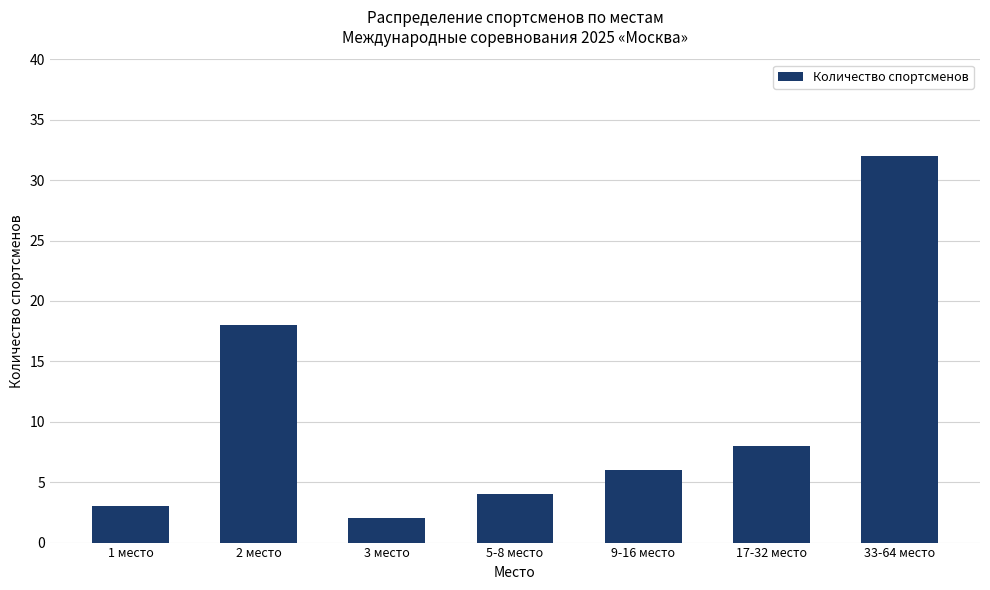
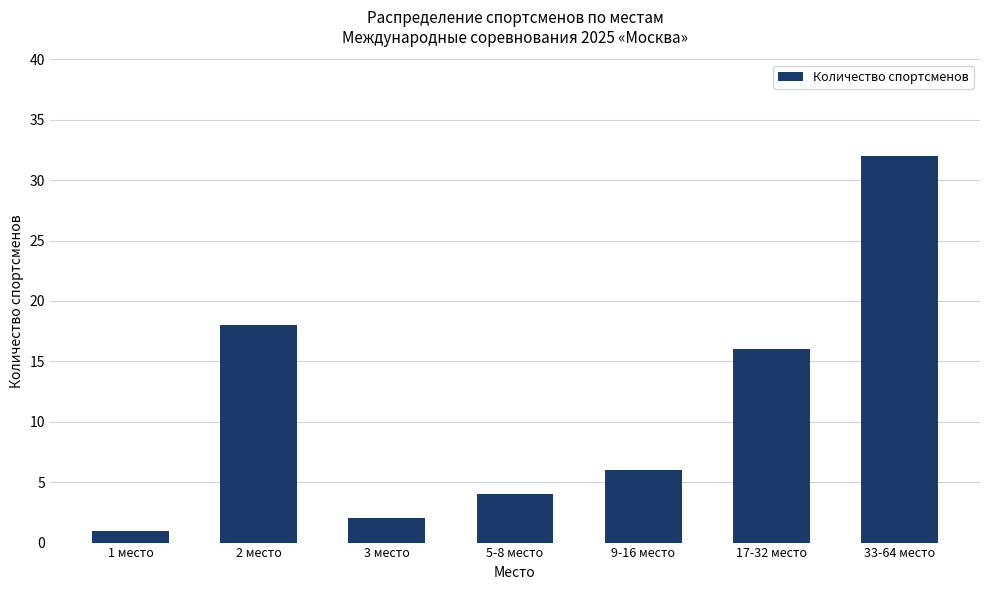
1 место: 3 -> 1
17-32 место: 8 -> 16
